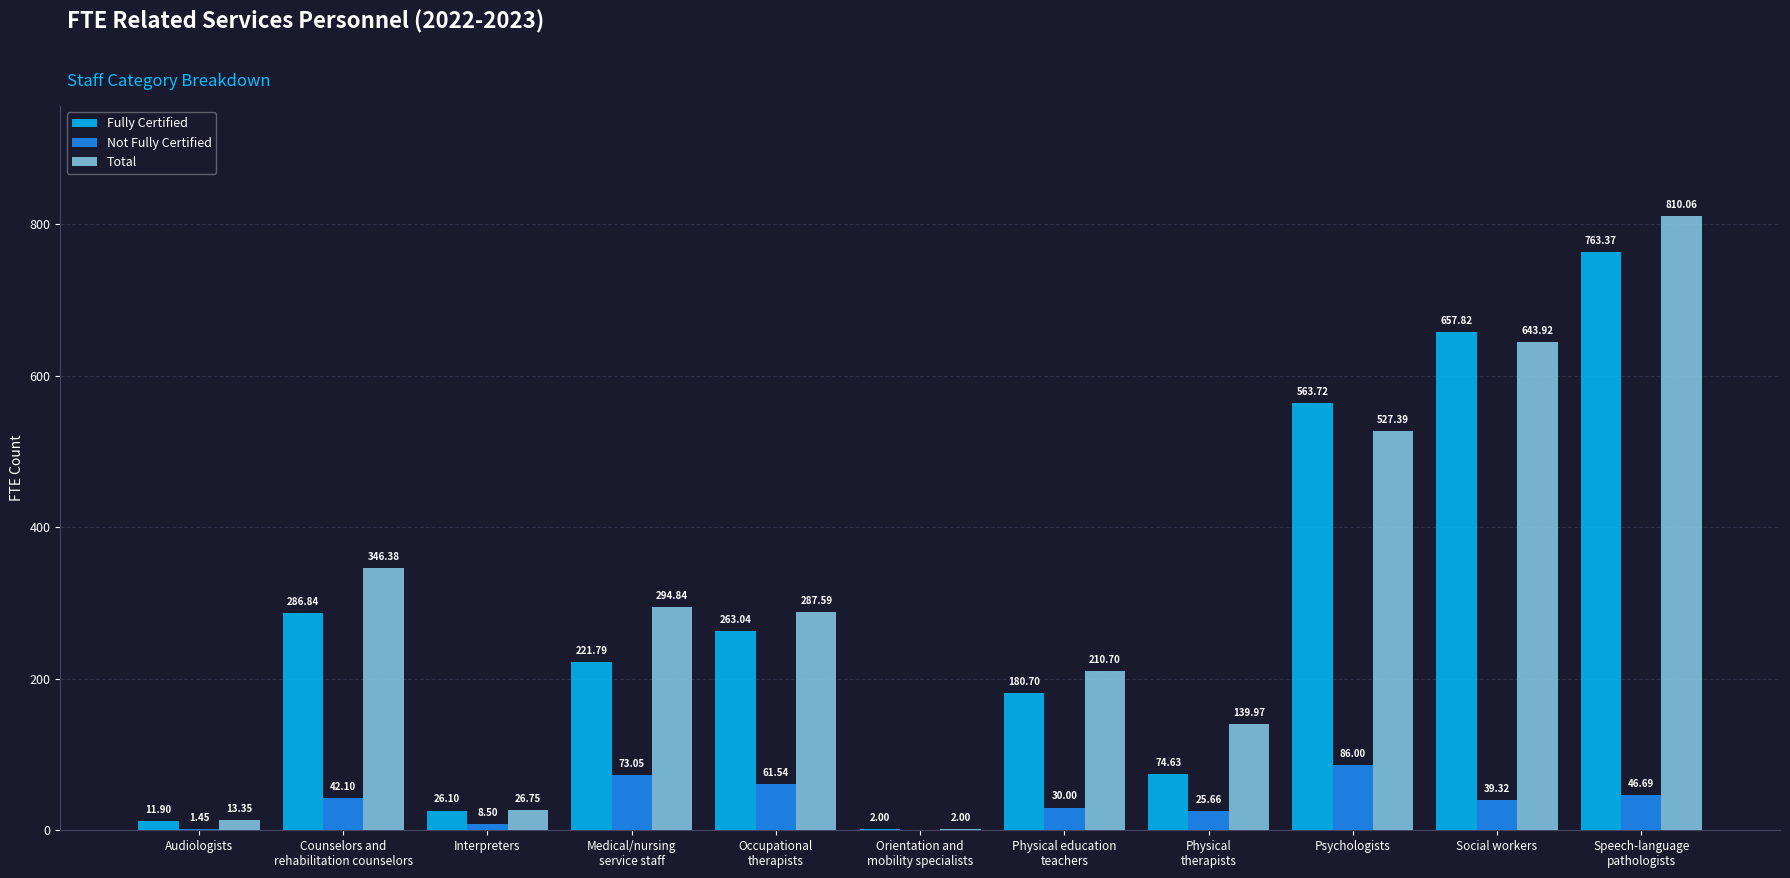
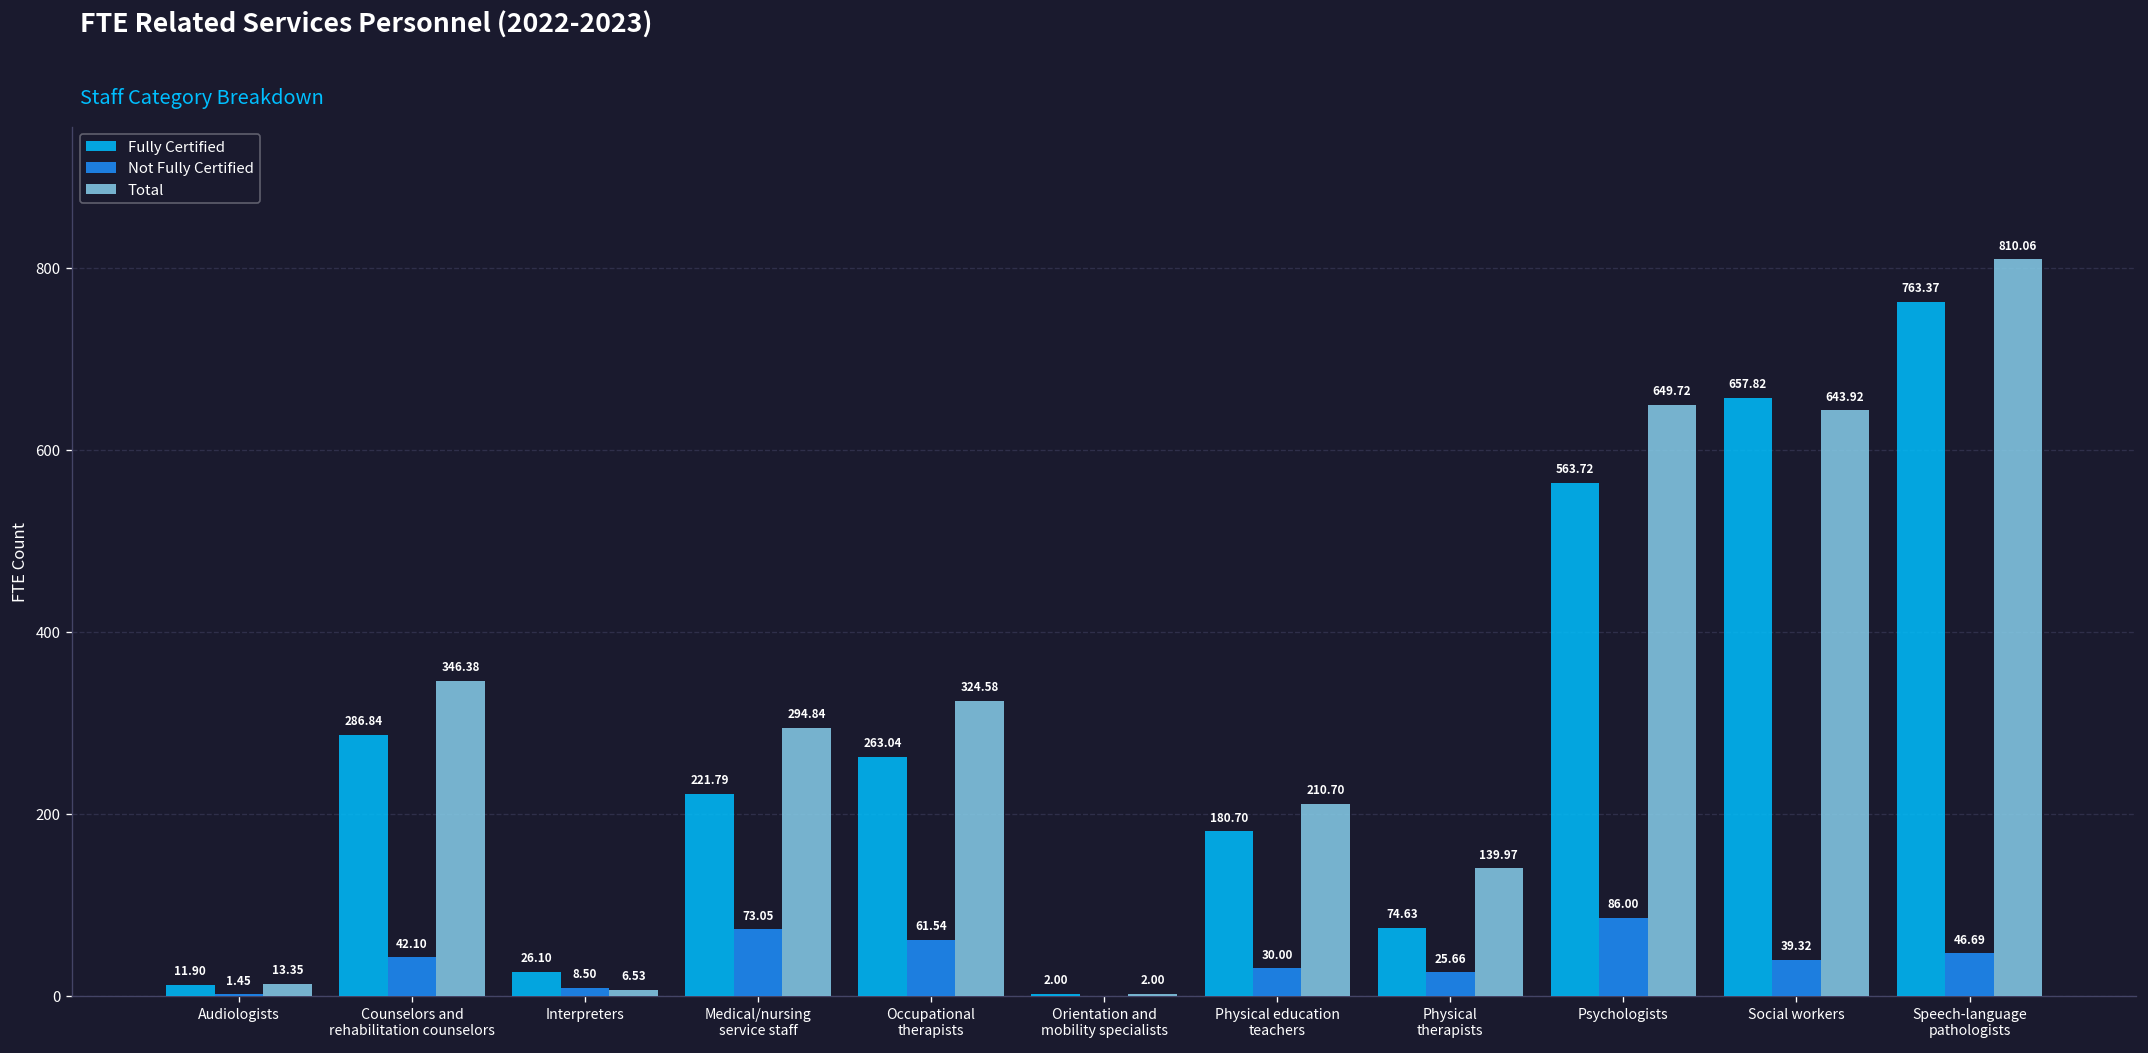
Total, Interpreters: 26.75 -> 6.53
Total, Occupational therapists: 287.59 -> 324.58
Total, Psychologists: 527.39 -> 649.72
